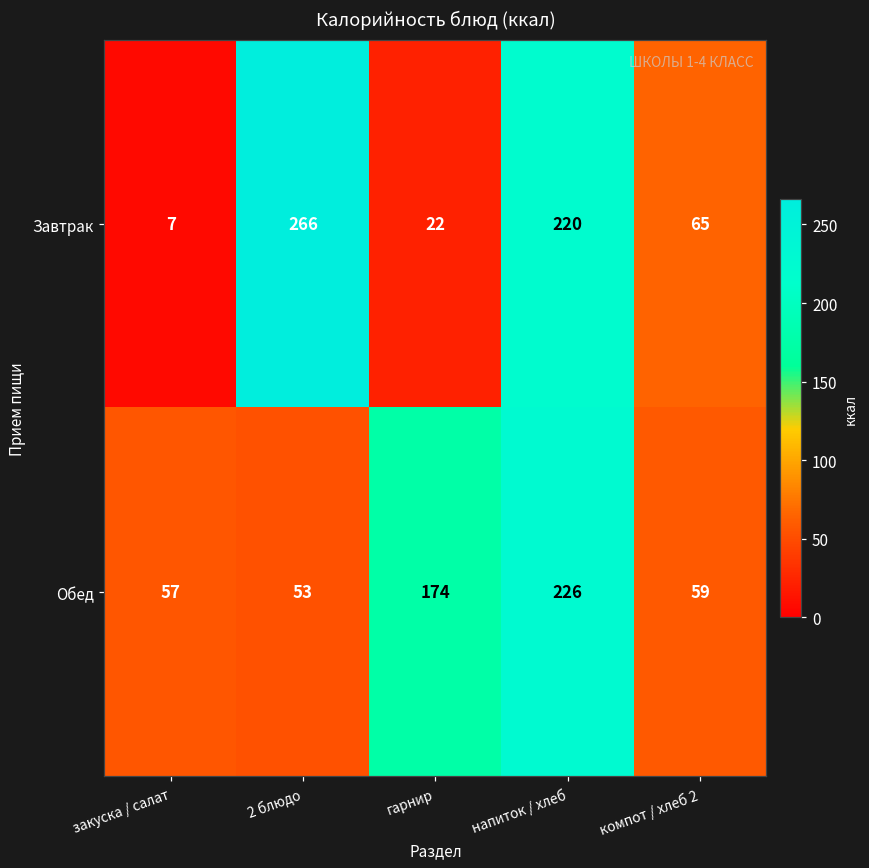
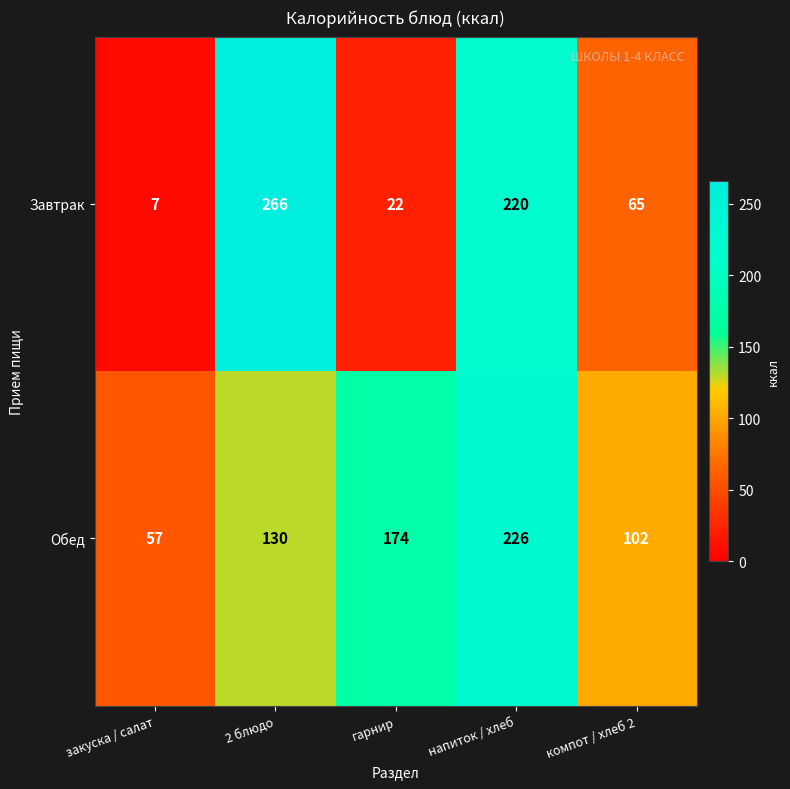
Обед, 2 блюдо: 53 -> 130
Обед, компот / хлеб 2: 59 -> 102
